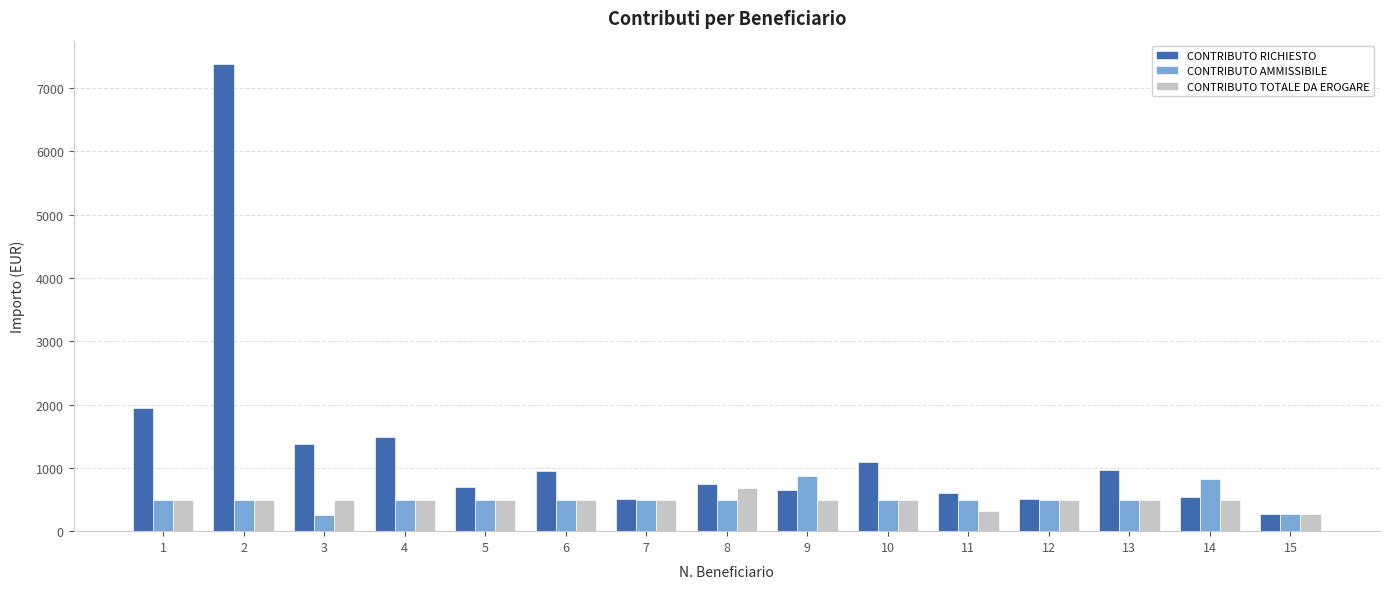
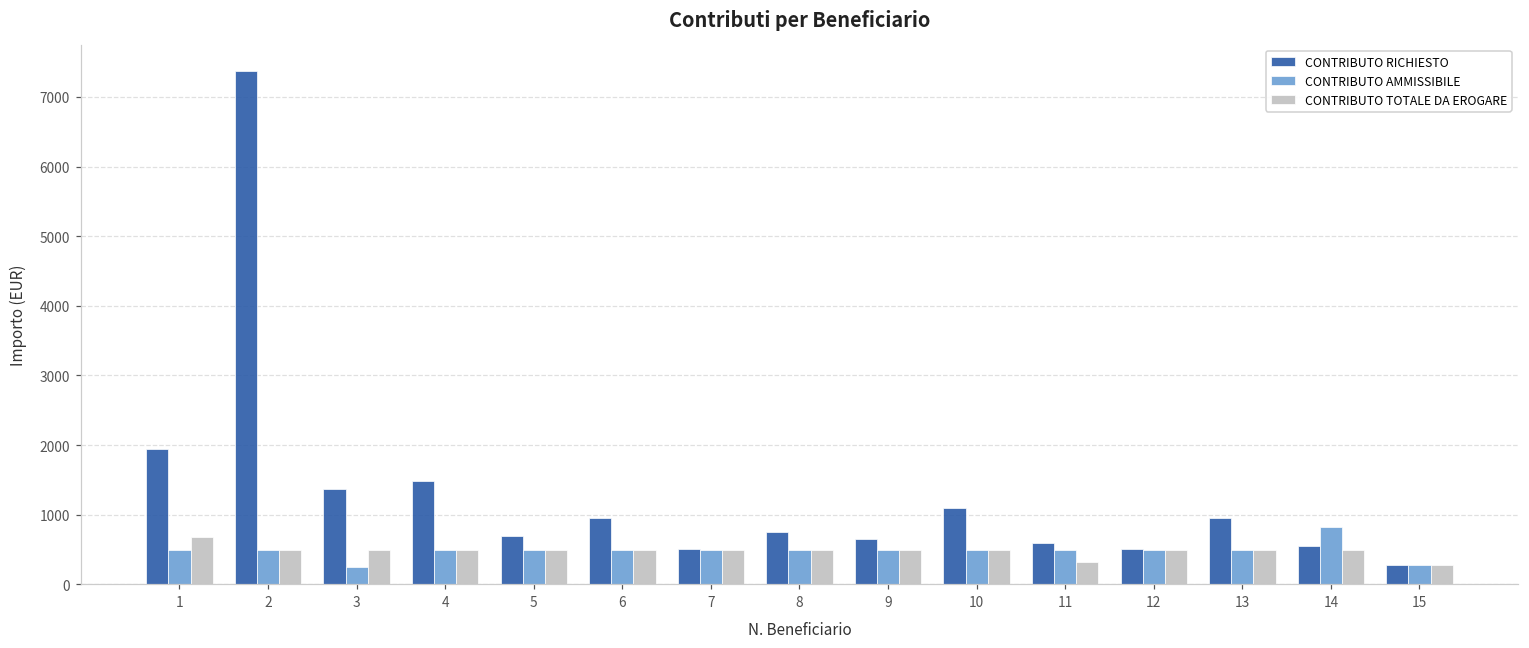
CONTRIBUTO TOTALE DA EROGARE, 1: 500 -> 700
CONTRIBUTO TOTALE DA EROGARE, 8: 700 -> 500
CONTRIBUTO AMMISSIBILE, 9: 900 -> 500
